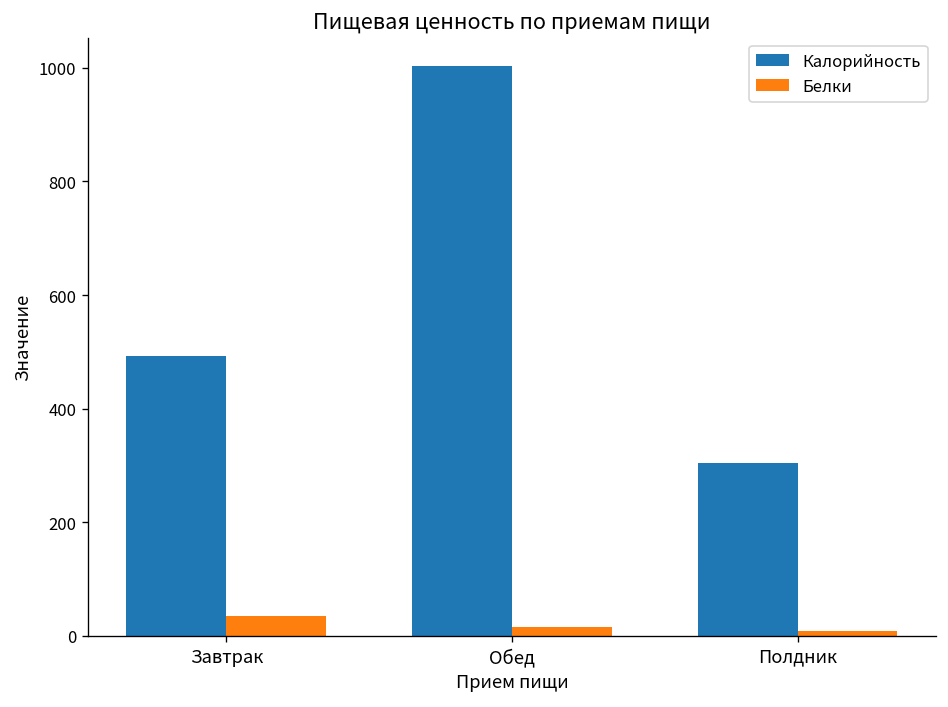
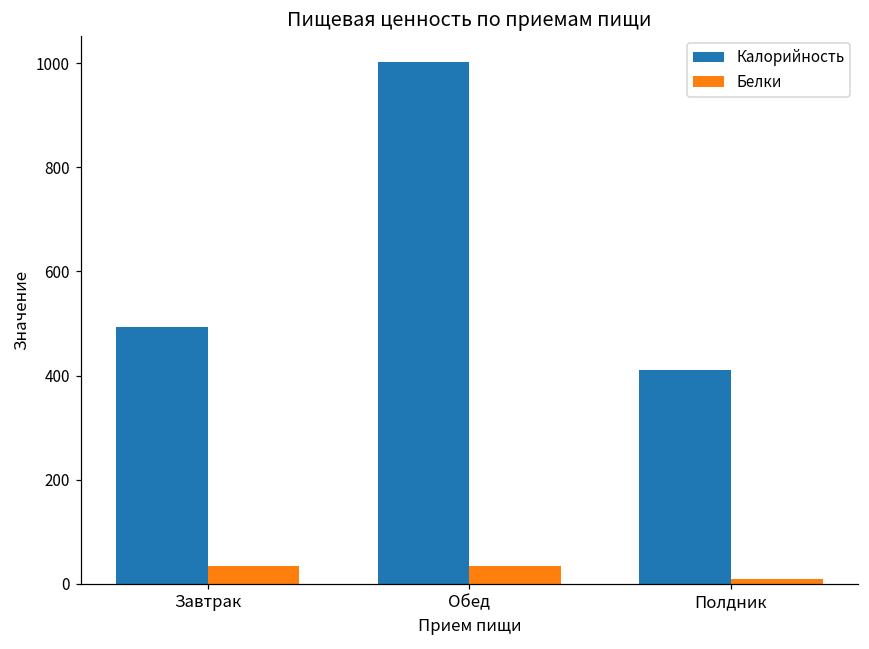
Белки, Обед: 10 -> 30
Калорийность, Полдник: 300 -> 410
